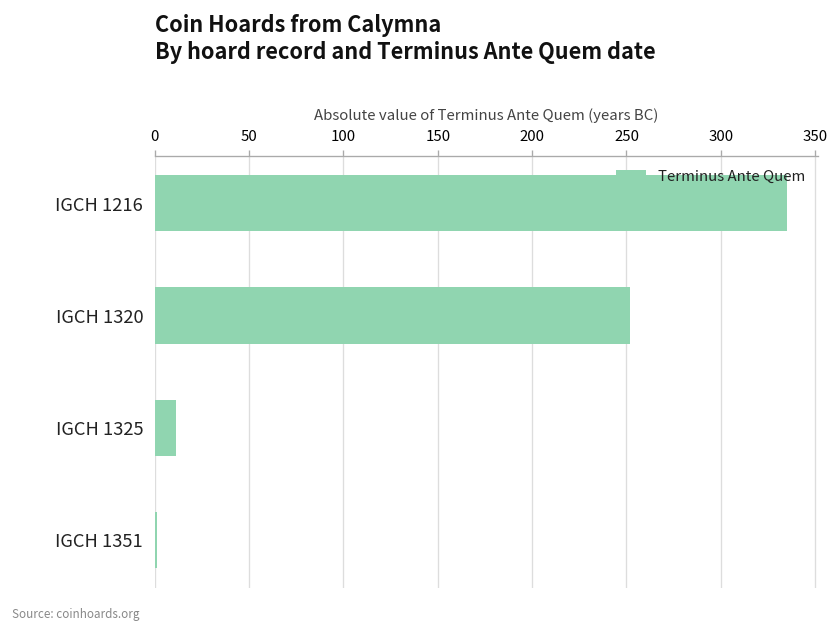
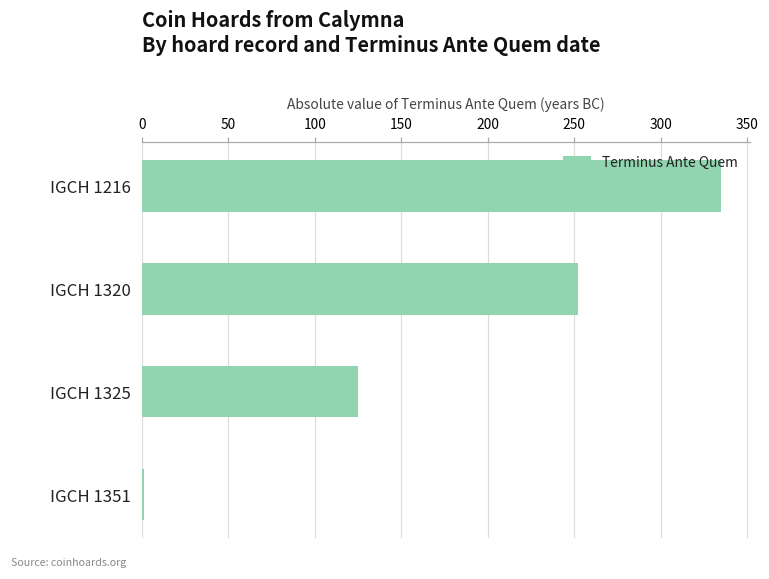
IGCH 1325: 11 -> 125
